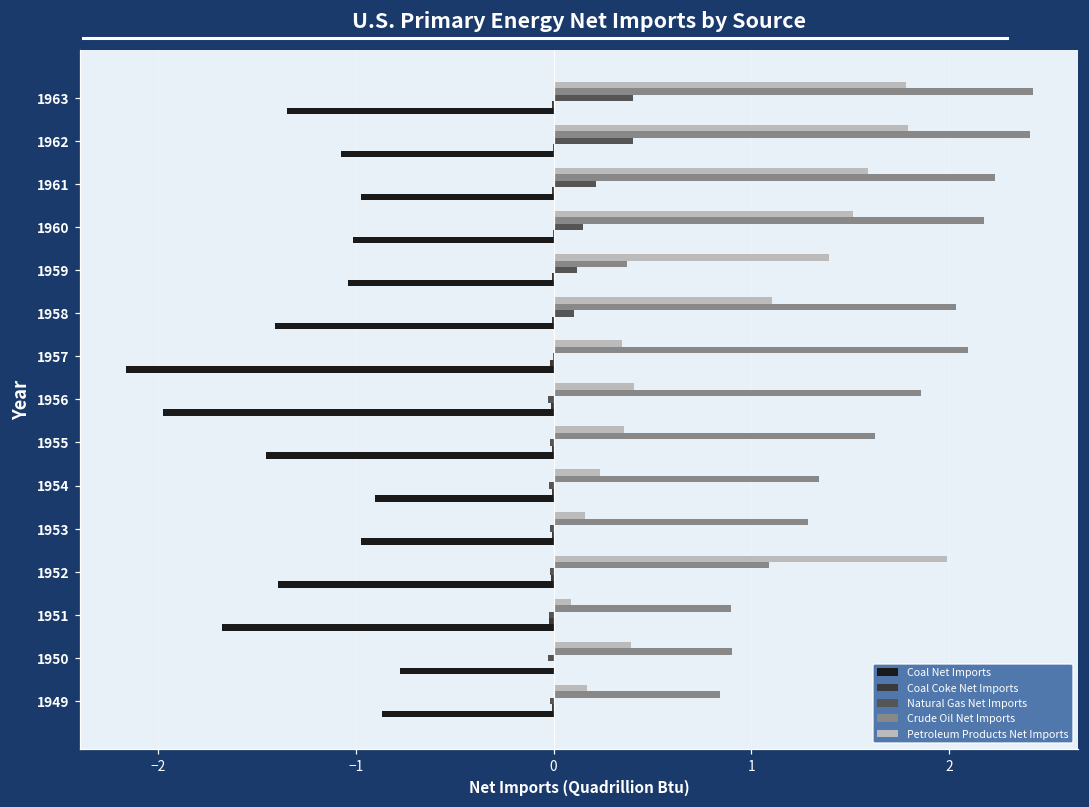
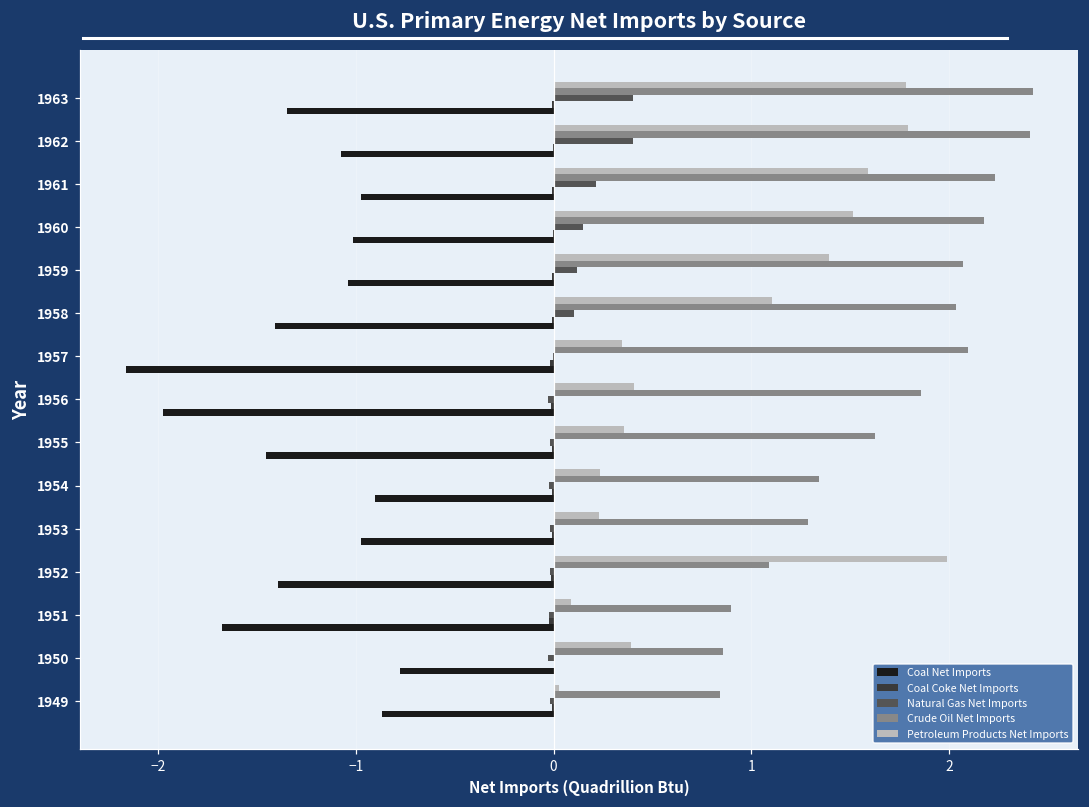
Crude Oil Net Imports, 1959: 0.37 -> 2.07
Petroleum Products Net Imports, 1953: 0.16 -> 0.23
Crude Oil Net Imports, 1950: 0.90 -> 0.85
Petroleum Products Net Imports, 1949: 0.17 -> 0.02
